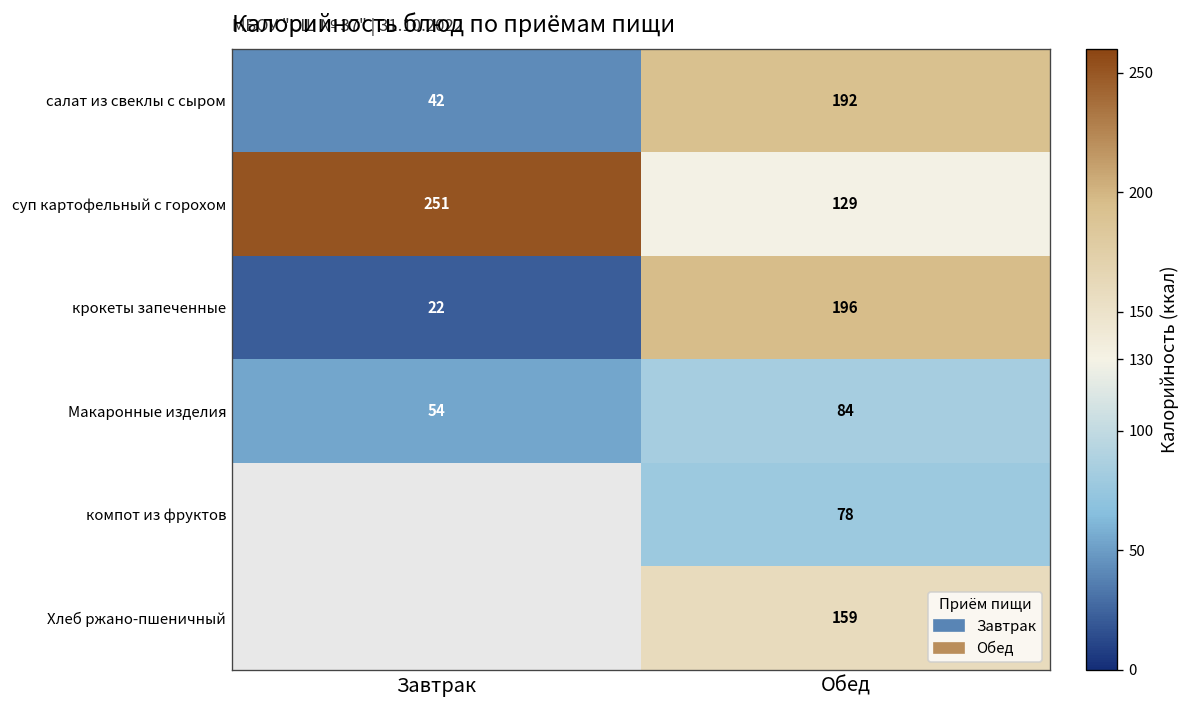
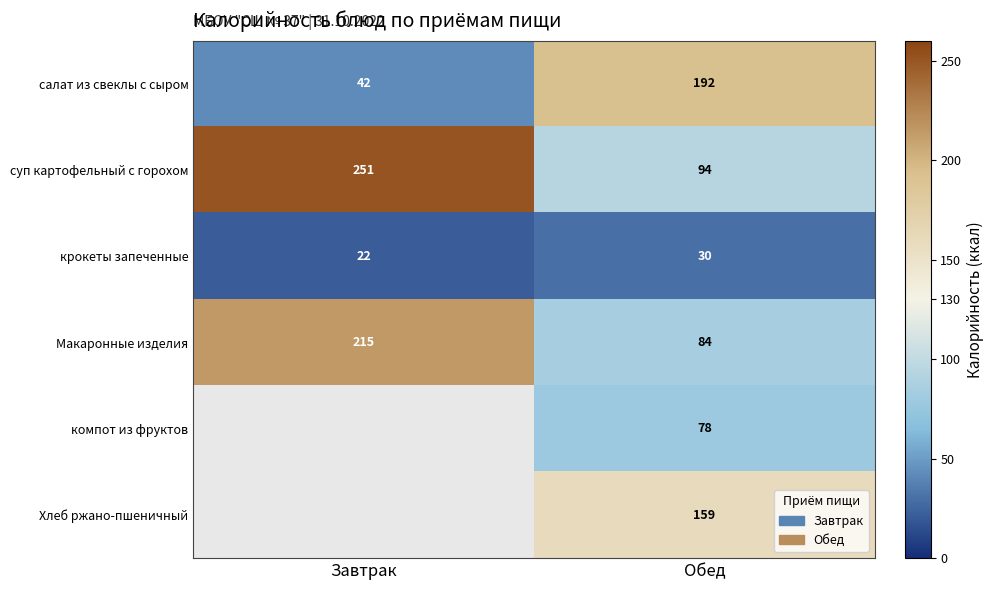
суп картофельный с горохом, Обед: 129 -> 94
крокеты запеченные, Обед: 196 -> 30
Макаронные изделия, Завтрак: 54 -> 215
